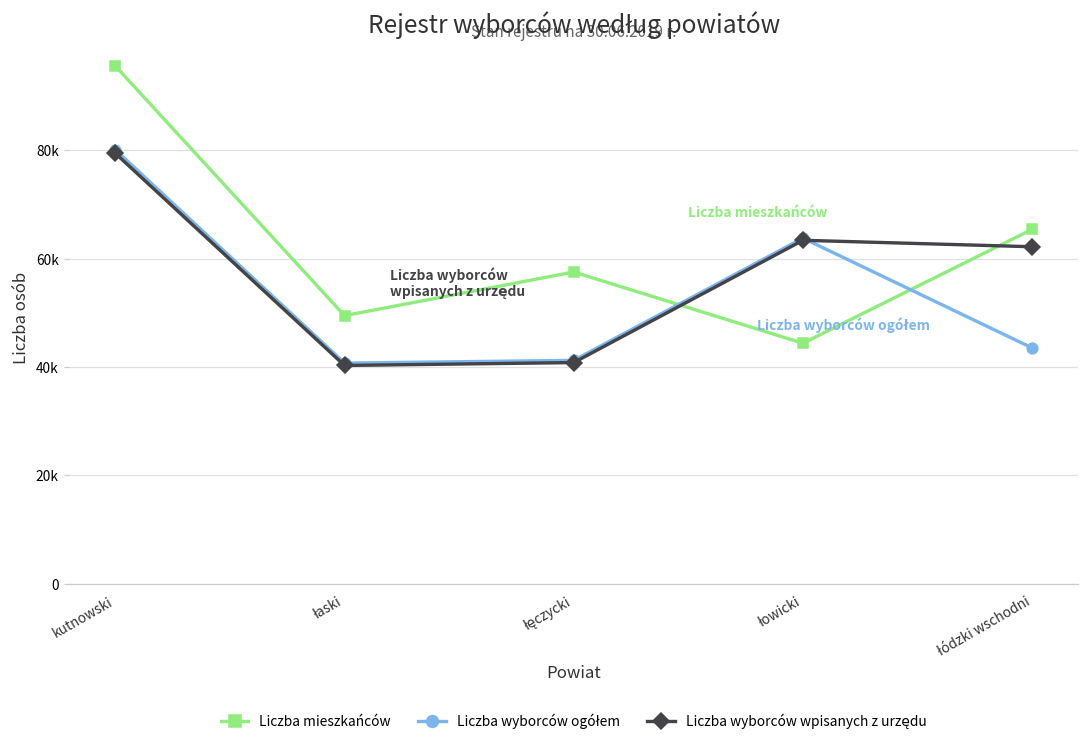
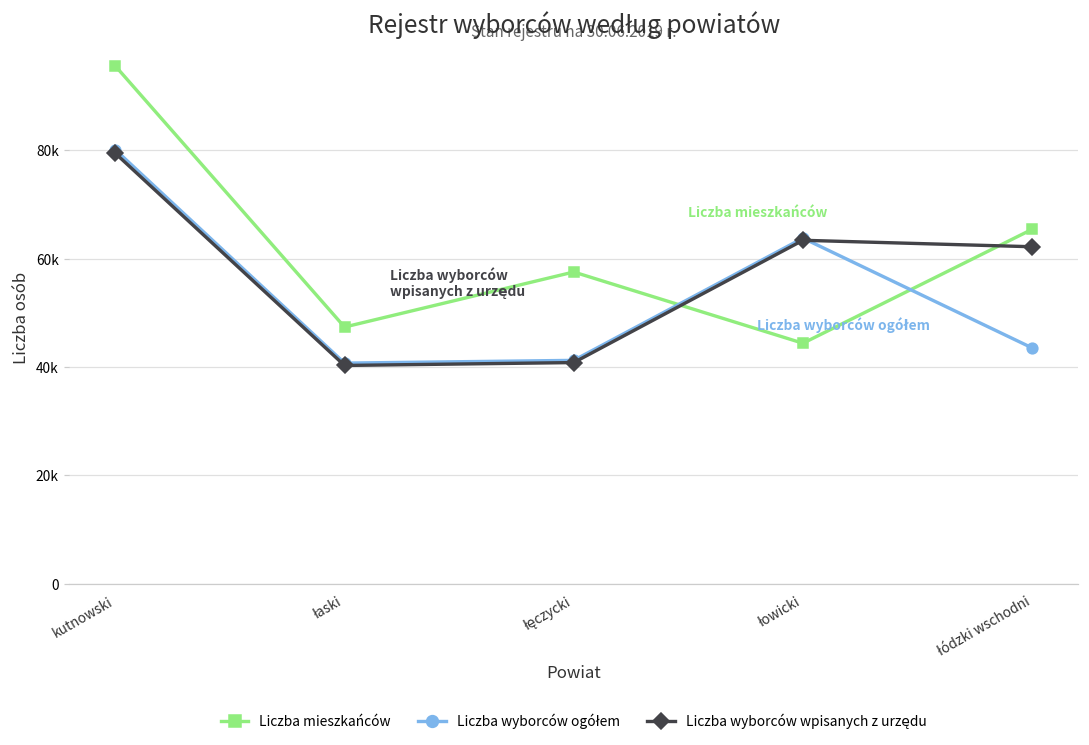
Liczba mieszkańców, łaski: 49000 -> 47000
